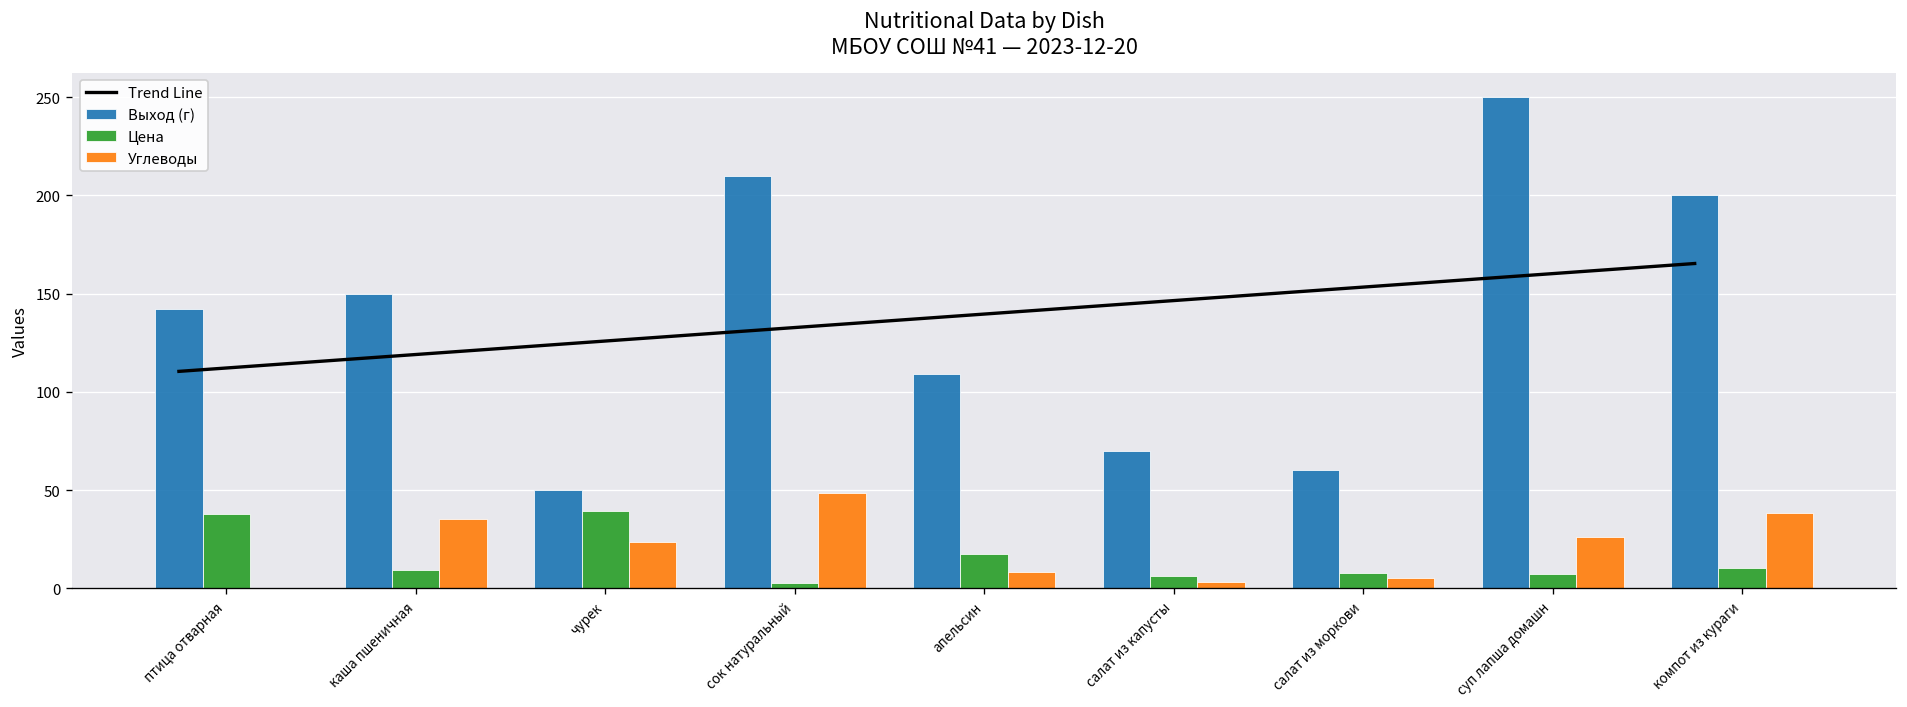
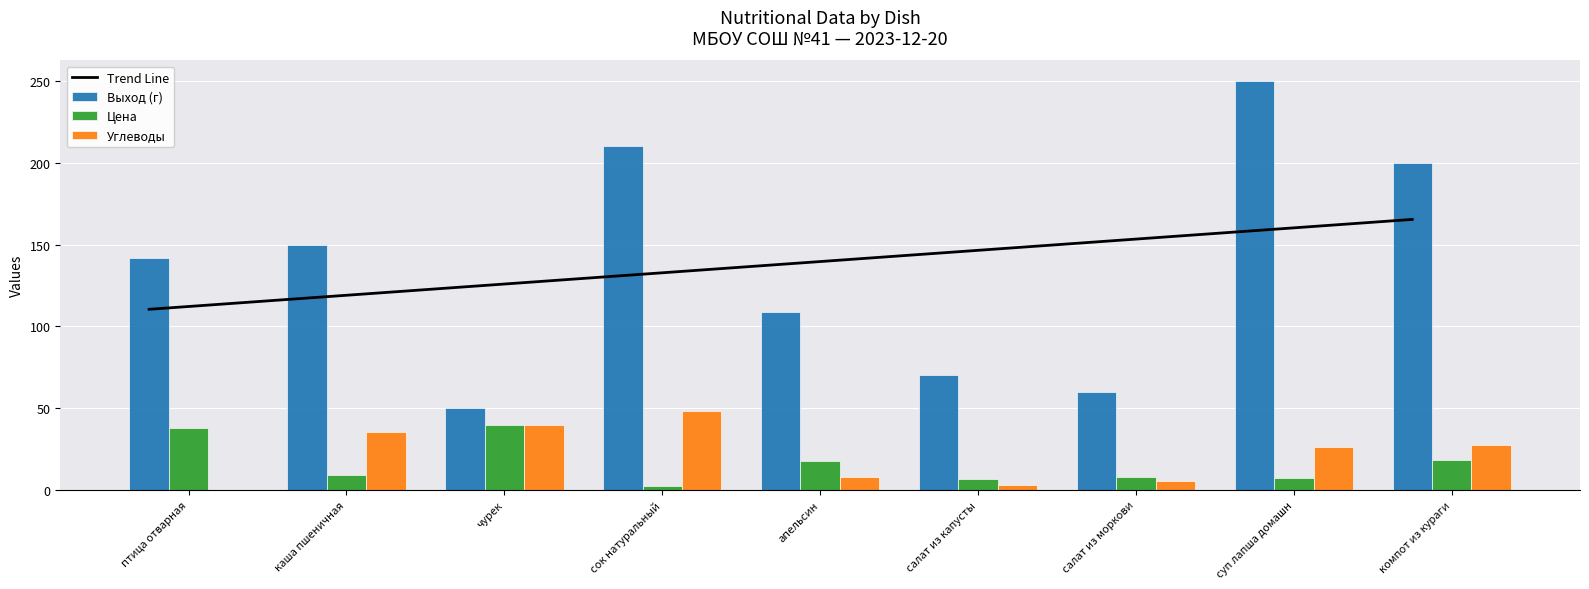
Углеводы, чурек: 24 -> 40
Цена, компот из кураги: 11 -> 18
Углеводы, компот из кураги: 38 -> 28
